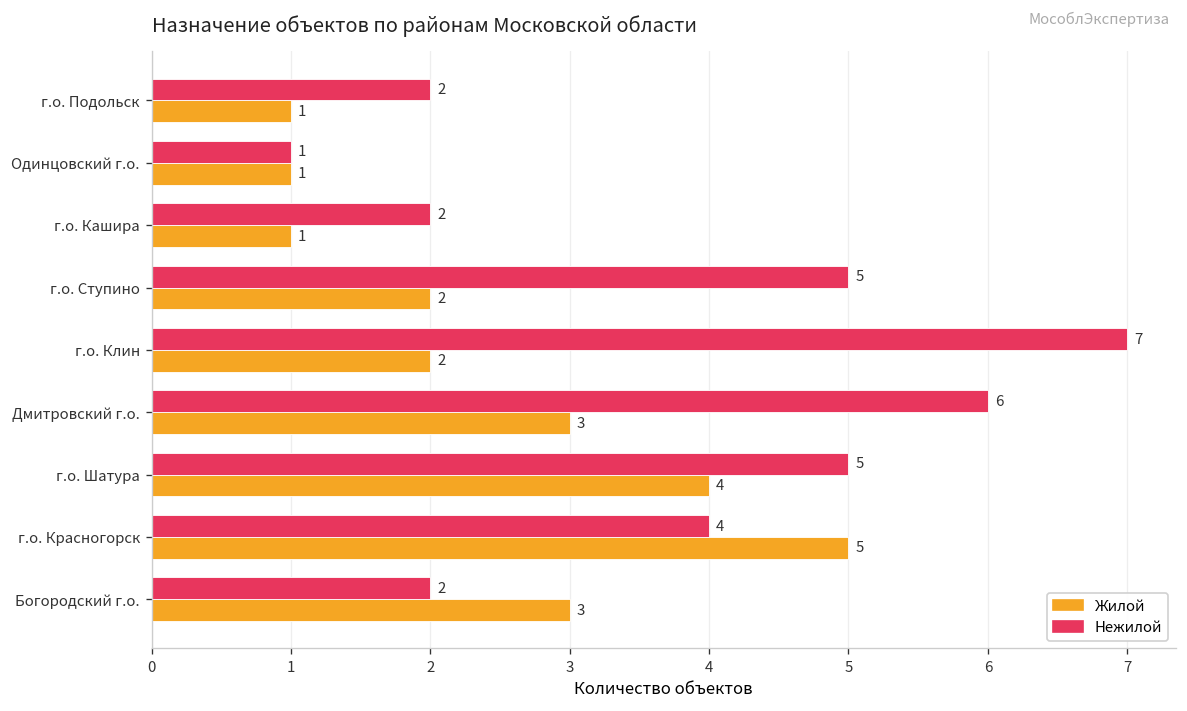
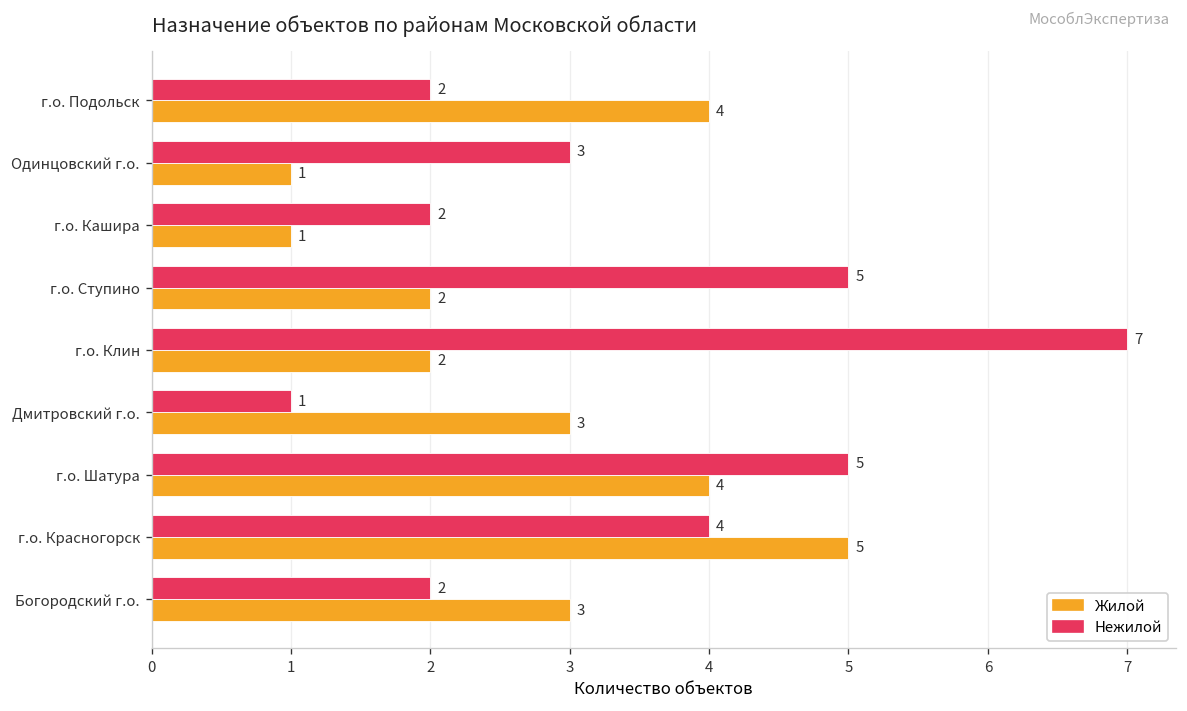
Жилой, г.о. Подольск: 1 -> 4
Нежилой, Одинцовский г.о.: 1 -> 3
Нежилой, Дмитровский г.о.: 6 -> 1
